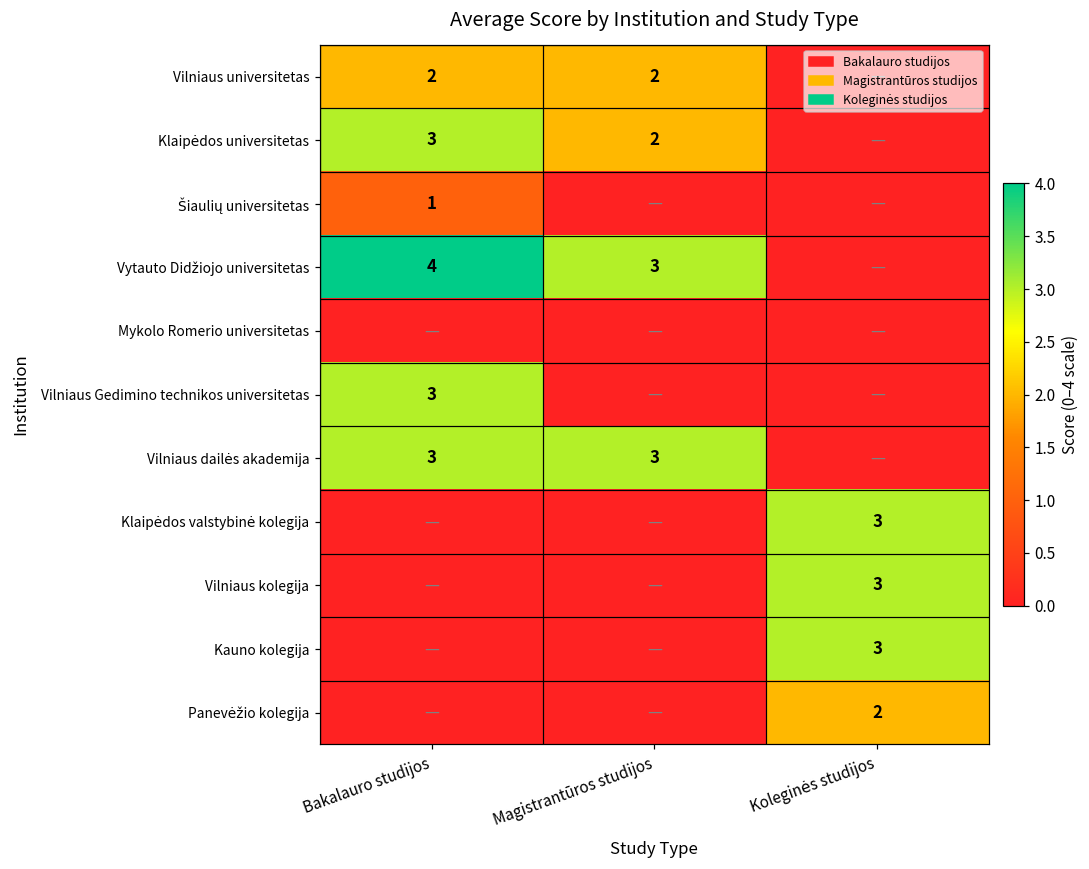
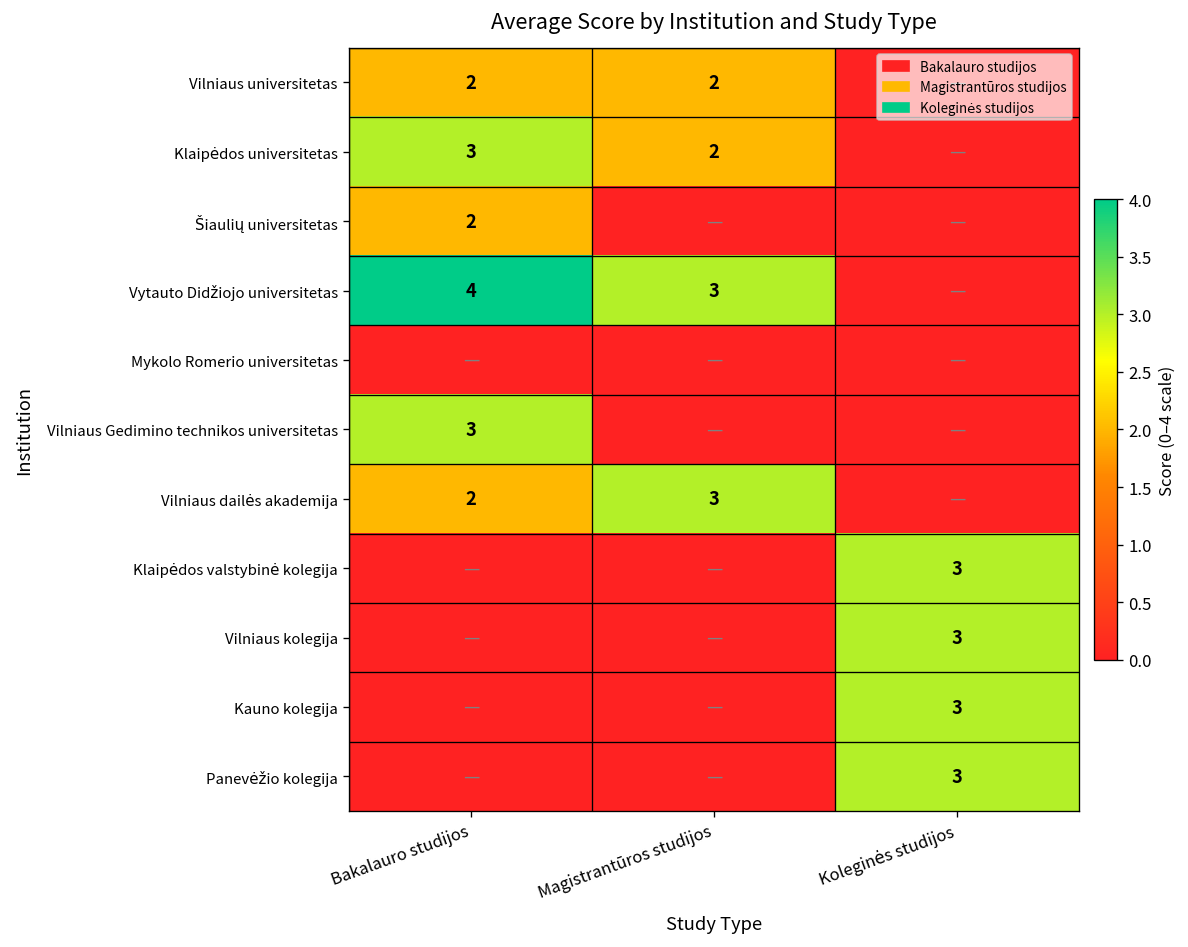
Šiaulių universitetas, Bakalauro studijos: 1 -> 2
Vilniaus dailės akademija, Bakalauro studijos: 3 -> 2
Panevėžio kolegija, Koleginės studijos: 2 -> 3
